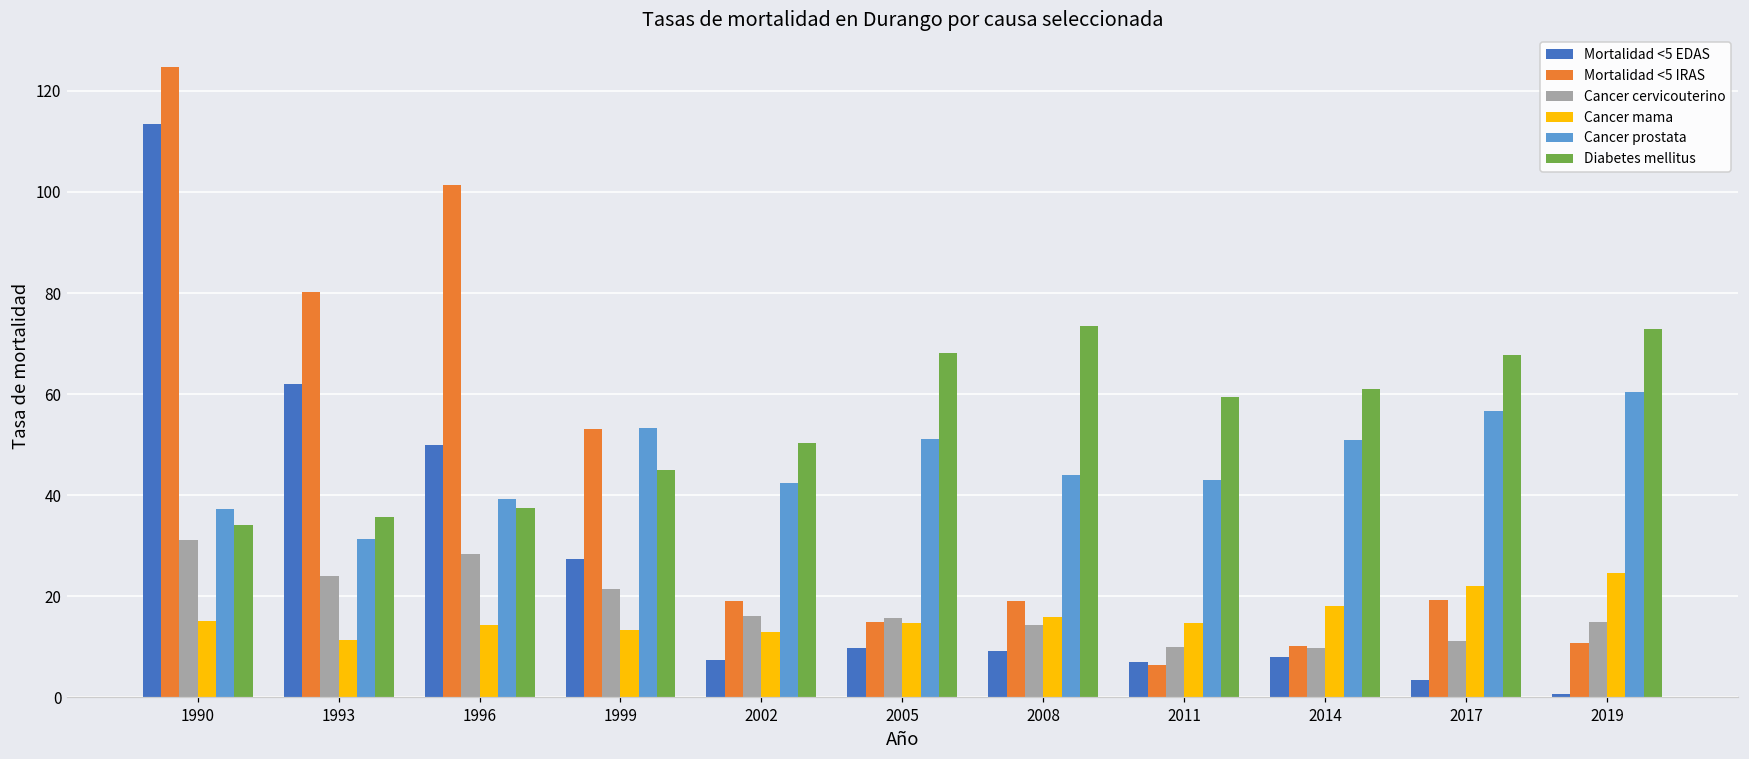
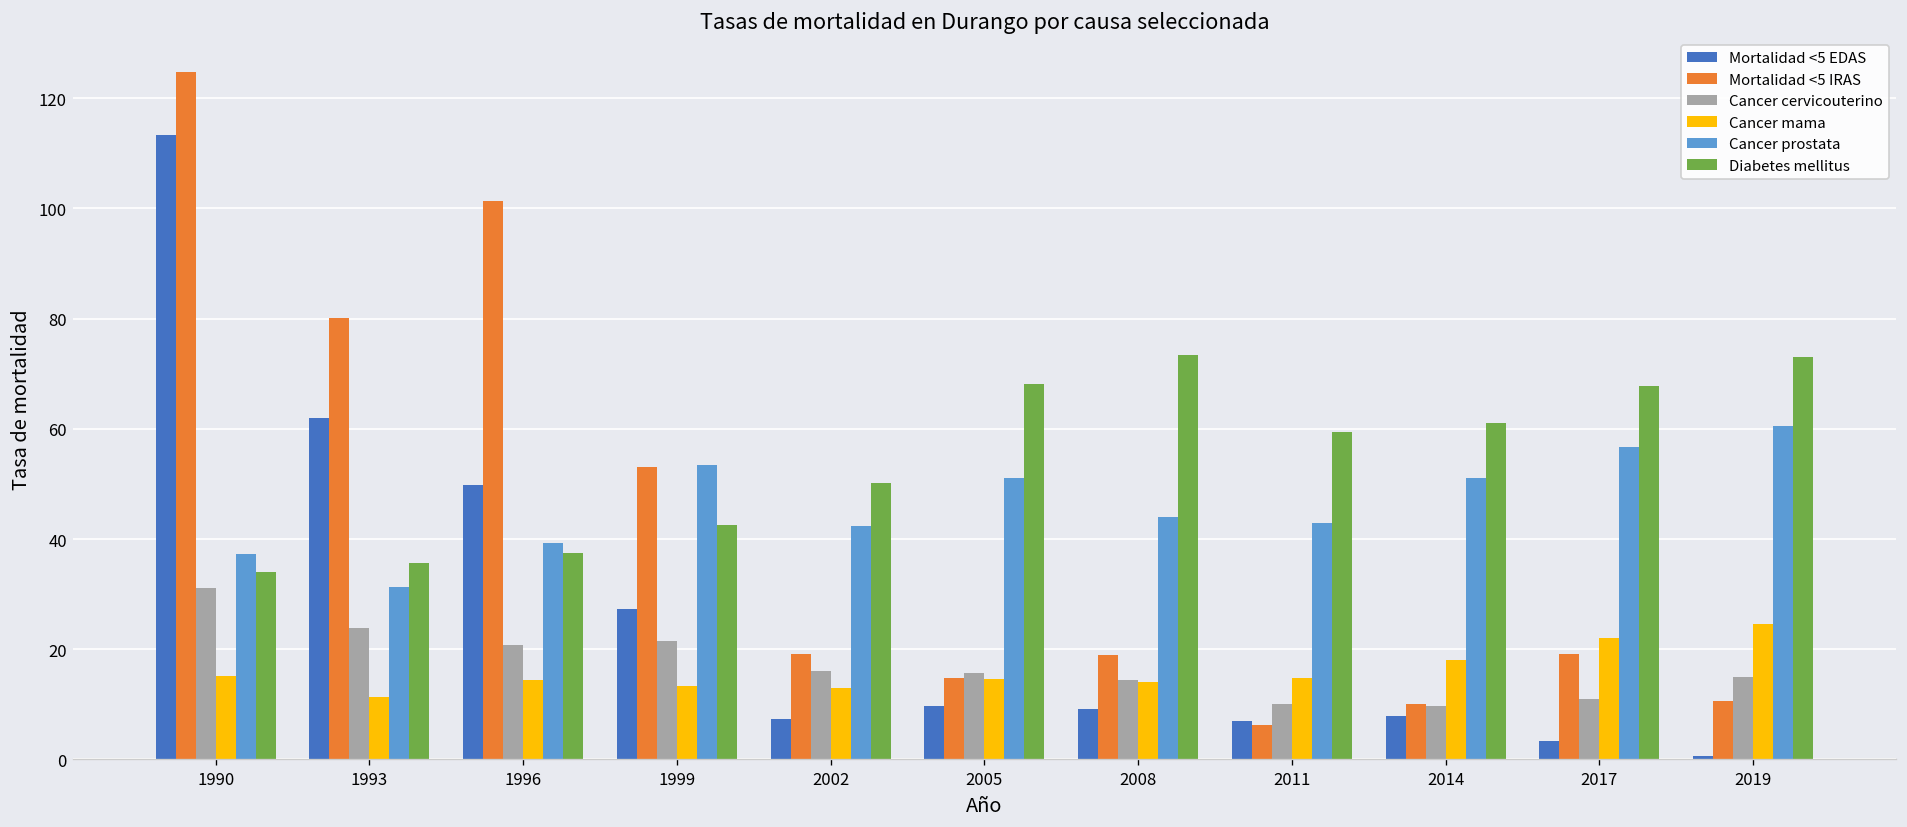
Cancer cervicouterino, 1996: 28 -> 21
Diabetes mellitus, 1999: 45 -> 43
Cancer mama, 2008: 16 -> 14
